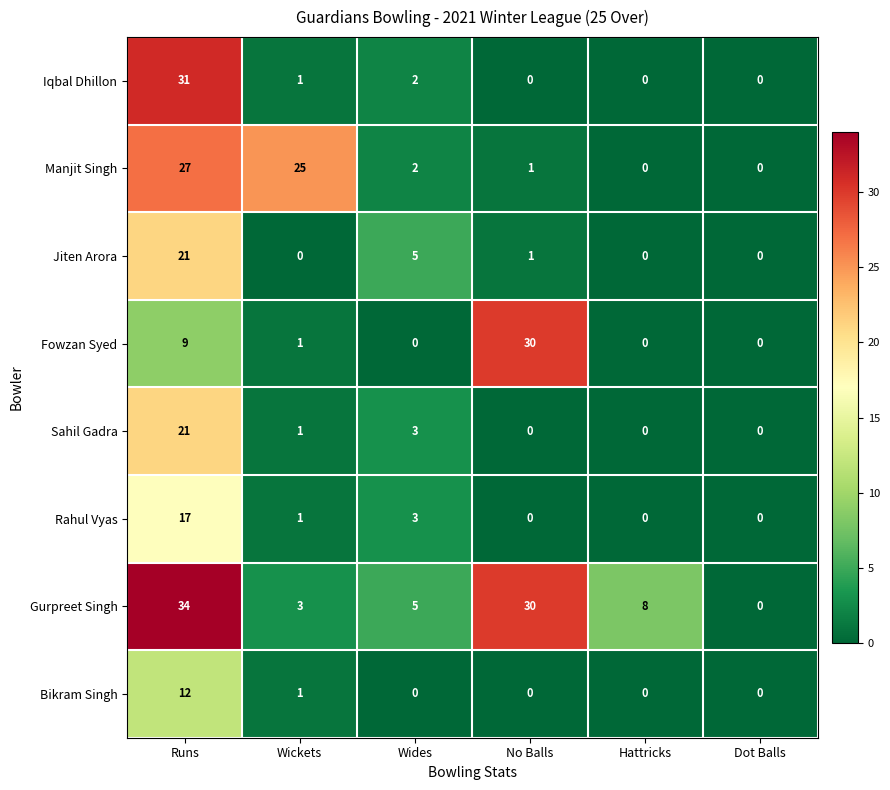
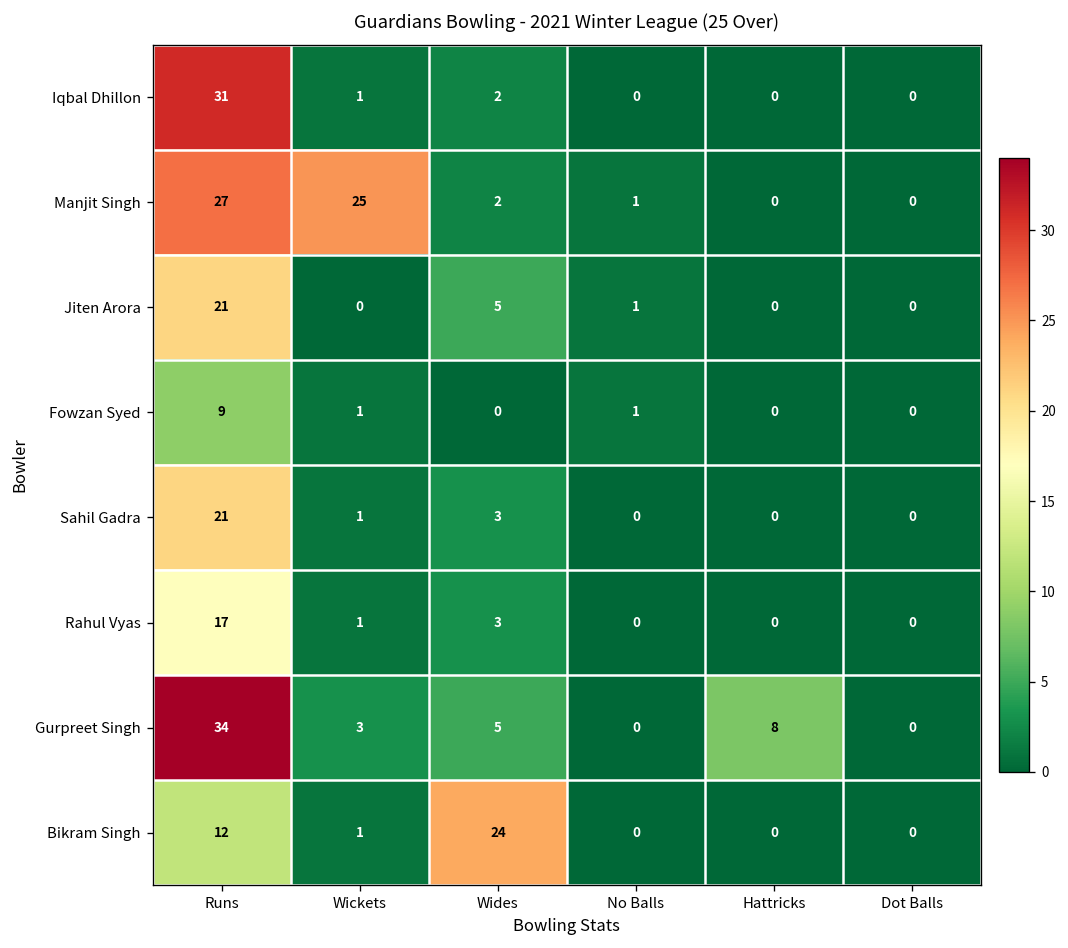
Fowzan Syed, No Balls: 30 -> 1
Gurpreet Singh, No Balls: 30 -> 0
Bikram Singh, Wides: 0 -> 24
